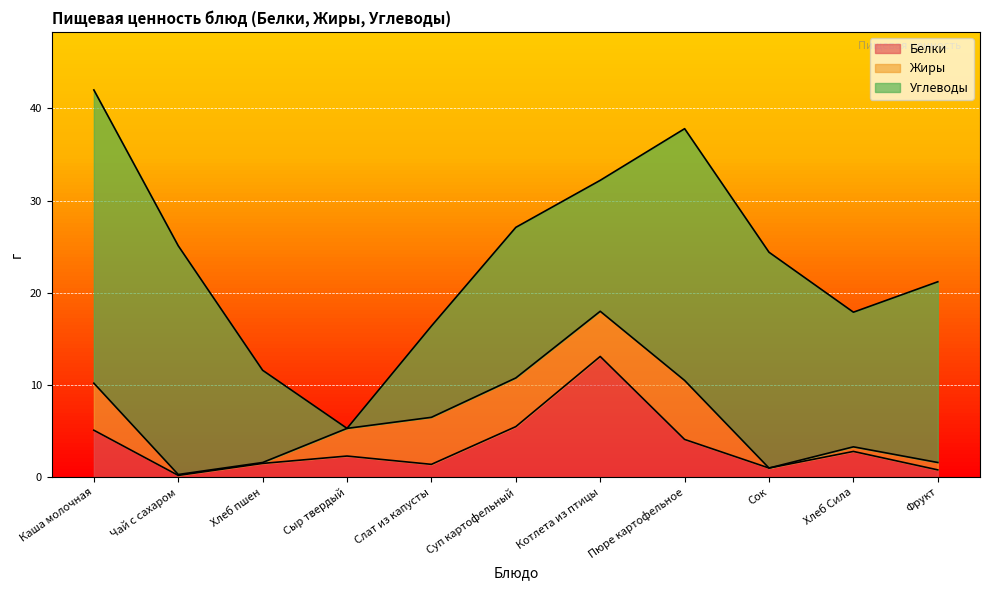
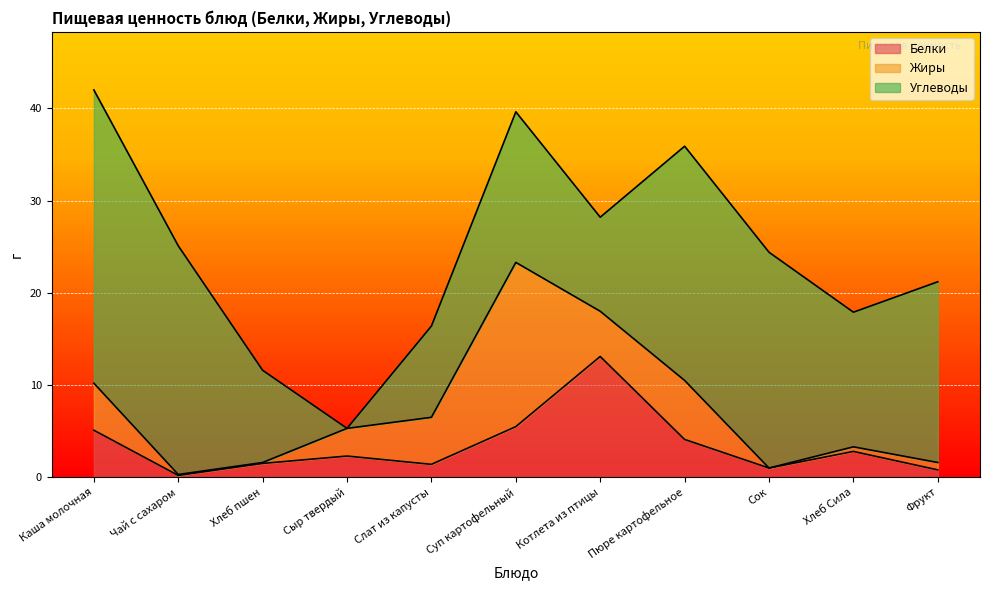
Жиры, Суп картофельный: 5 -> 18
Углеводы, Котлета из птицы: 14 -> 10
Углеводы, Пюре картофельное: 27 -> 25
